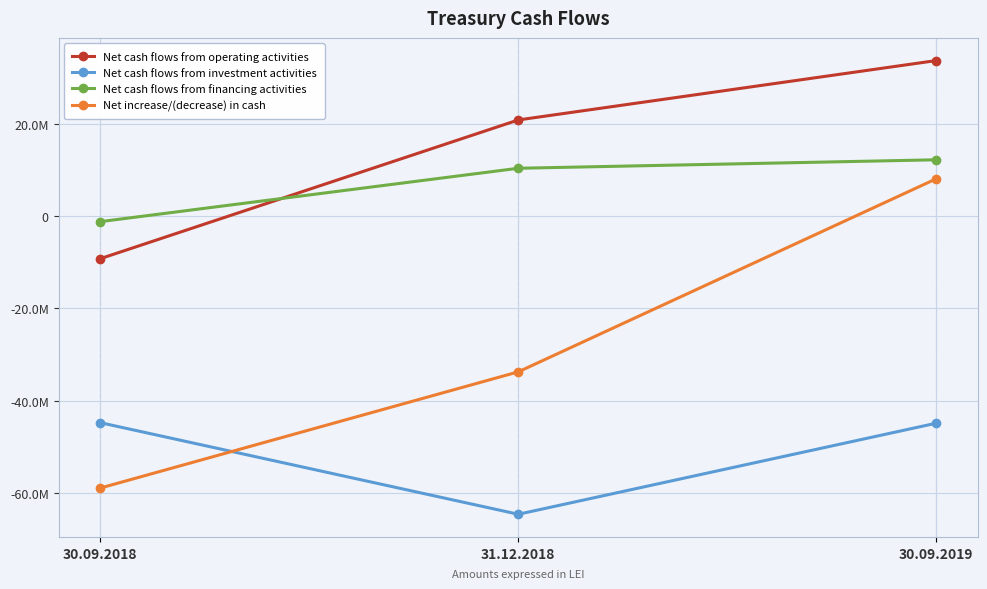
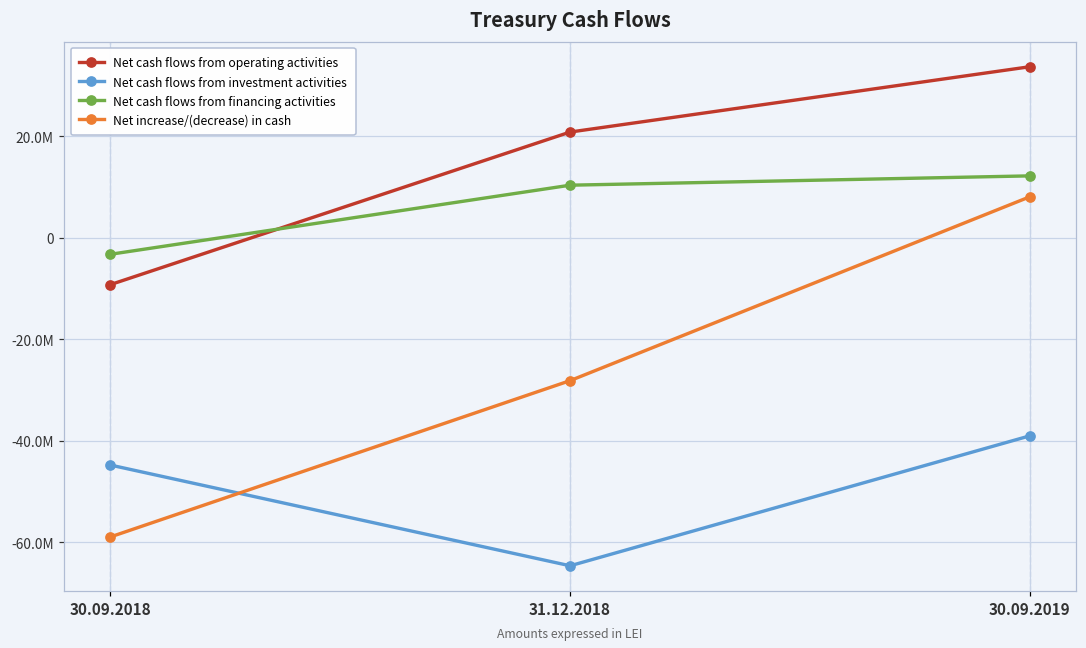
Net cash flows from financing activities, 30.09.2018: -1000000 -> -3000000
Net increase/(decrease) in cash, 31.12.2018: -34000000 -> -28000000
Net cash flows from investment activities, 30.09.2019: -45000000 -> -39000000
